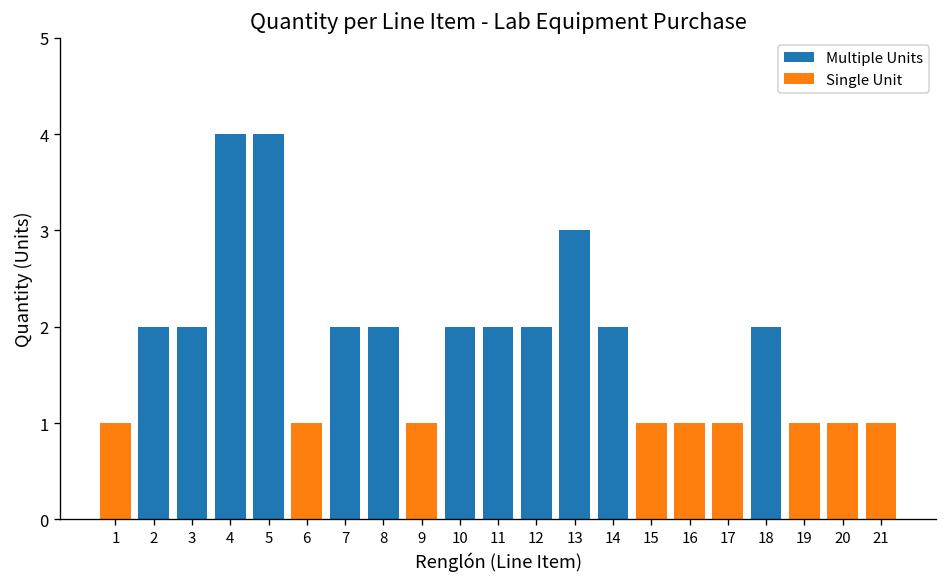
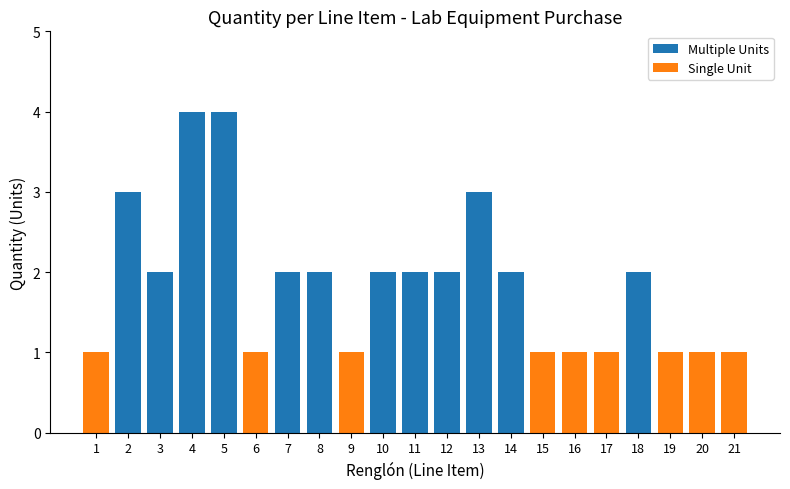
Multiple Units, 2: 2 -> 3
